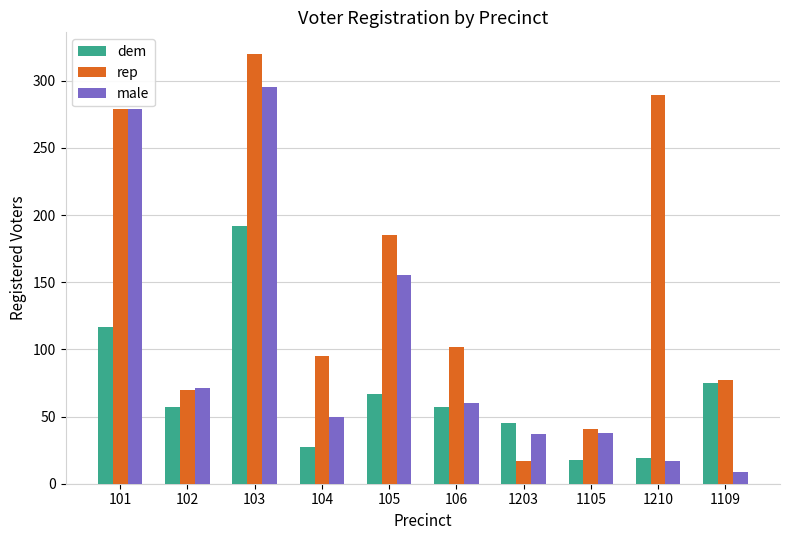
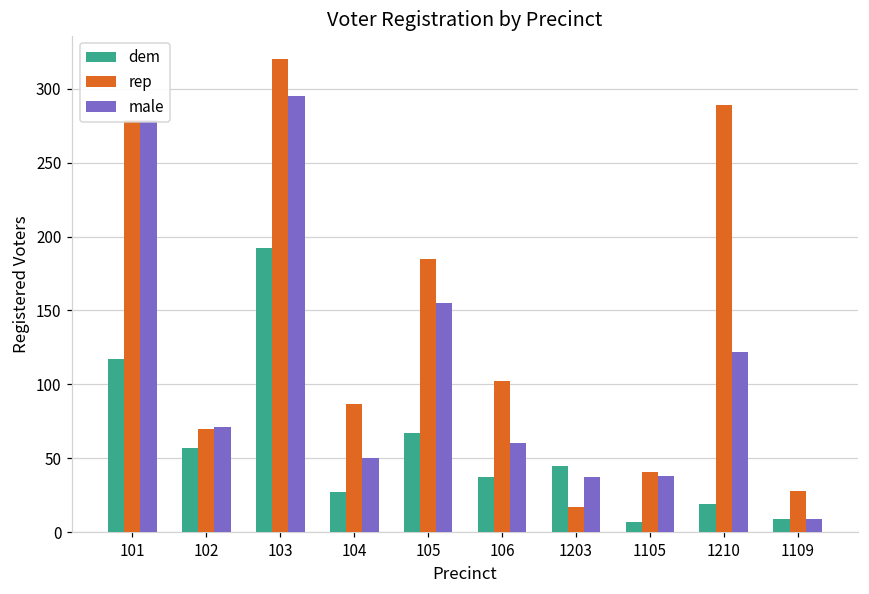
rep, 104: 95 -> 87
dem, 106: 57 -> 37
dem, 1105: 18 -> 7
male, 1210: 17 -> 122
dem, 1109: 75 -> 9
rep, 1109: 77 -> 28
